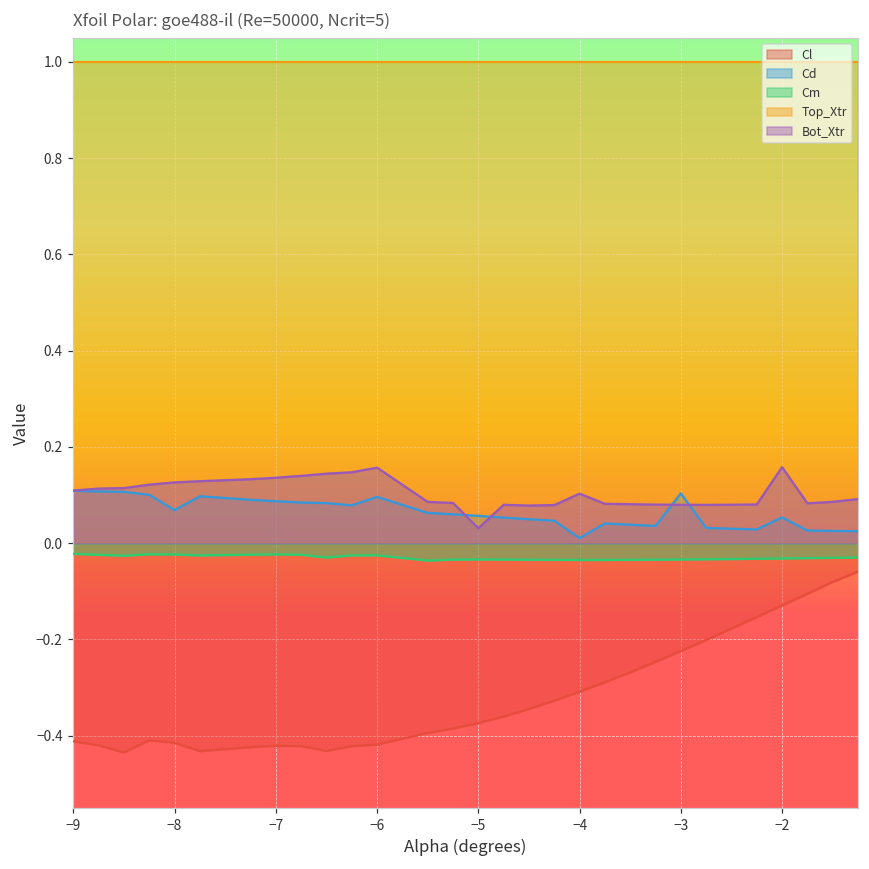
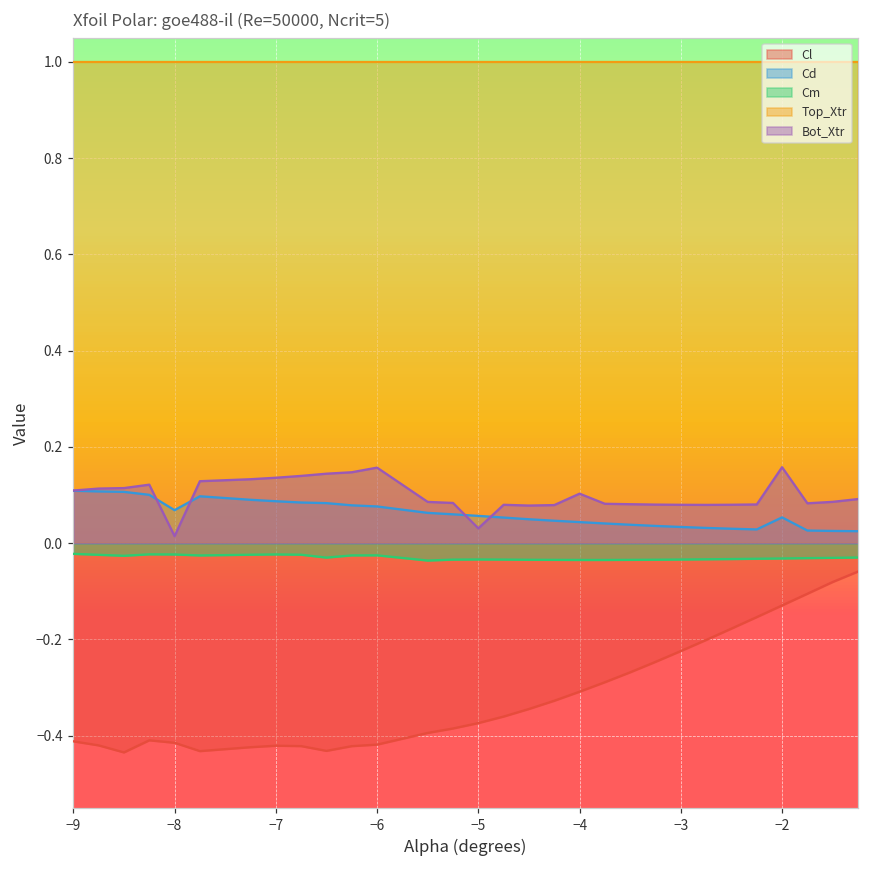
Bot_Xtr, −8: 0.13 -> 0.01
Cd, −6: 0.10 -> 0.08
Cd, −4: 0.01 -> 0.04
Cd, −3: 0.10 -> 0.03
